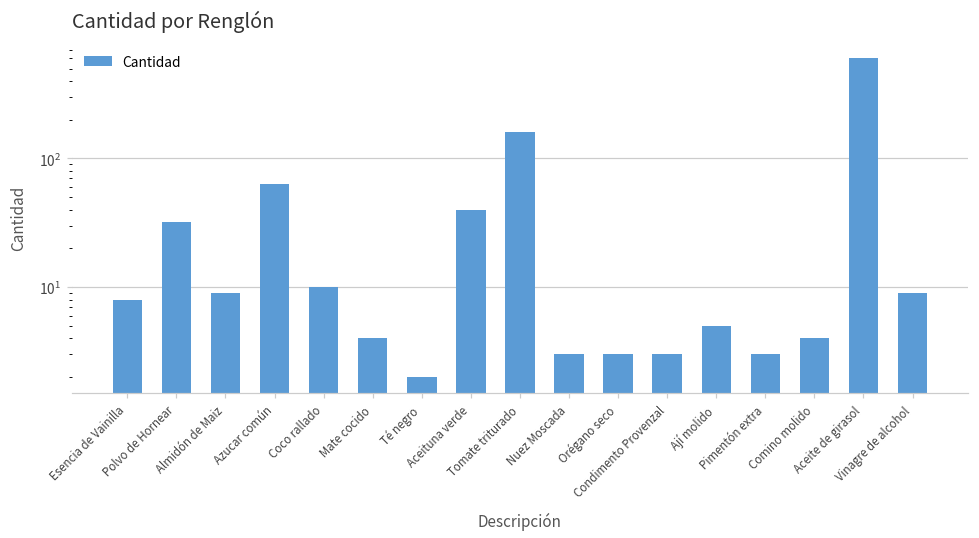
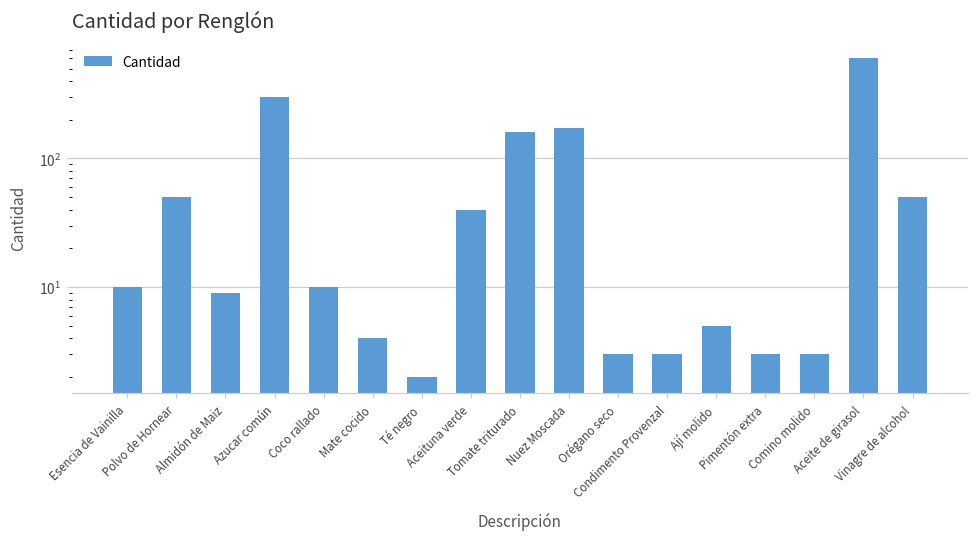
Esencia de Vainilla: 8 -> 10
Polvo de Hornear: 32 -> 50
Azucar común: 60 -> 300
Nuez Moscada: 3 -> 170
Comino molido: 4 -> 3
Vinagre de alcohol: 9 -> 50
